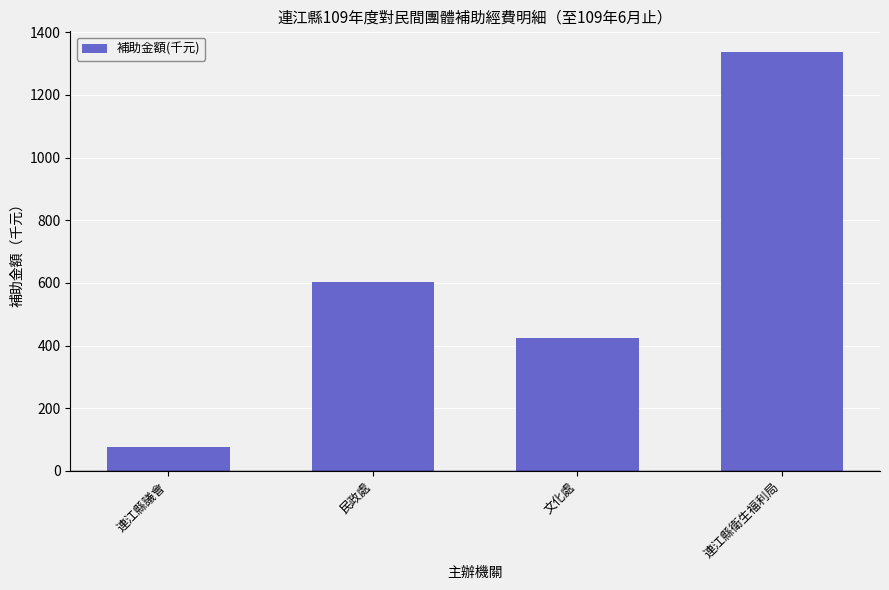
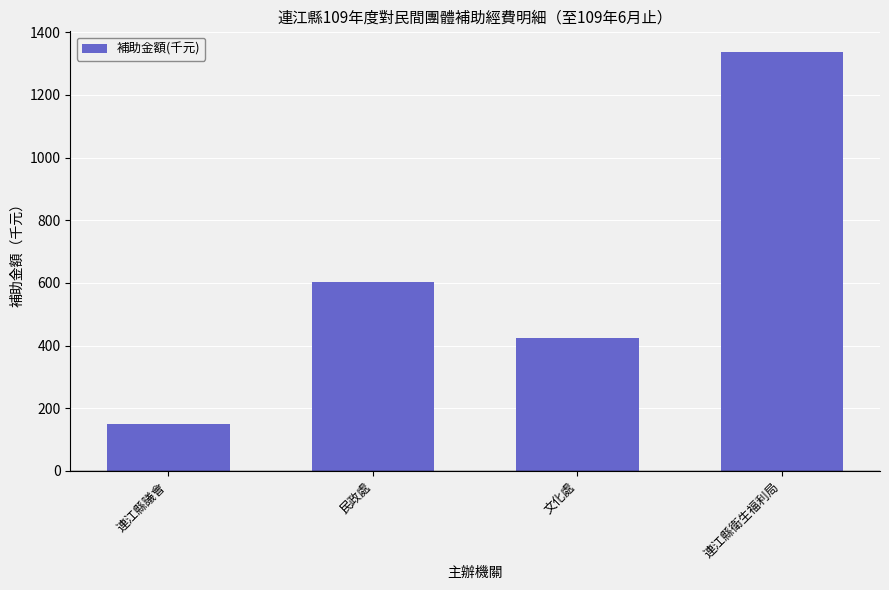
連江縣議會: 80 -> 150
